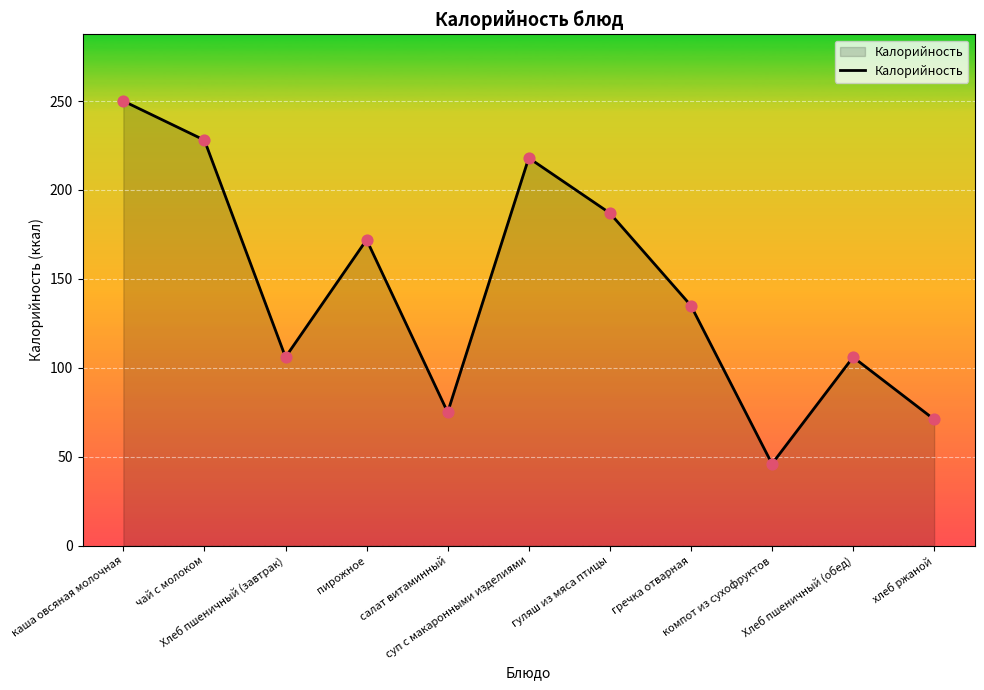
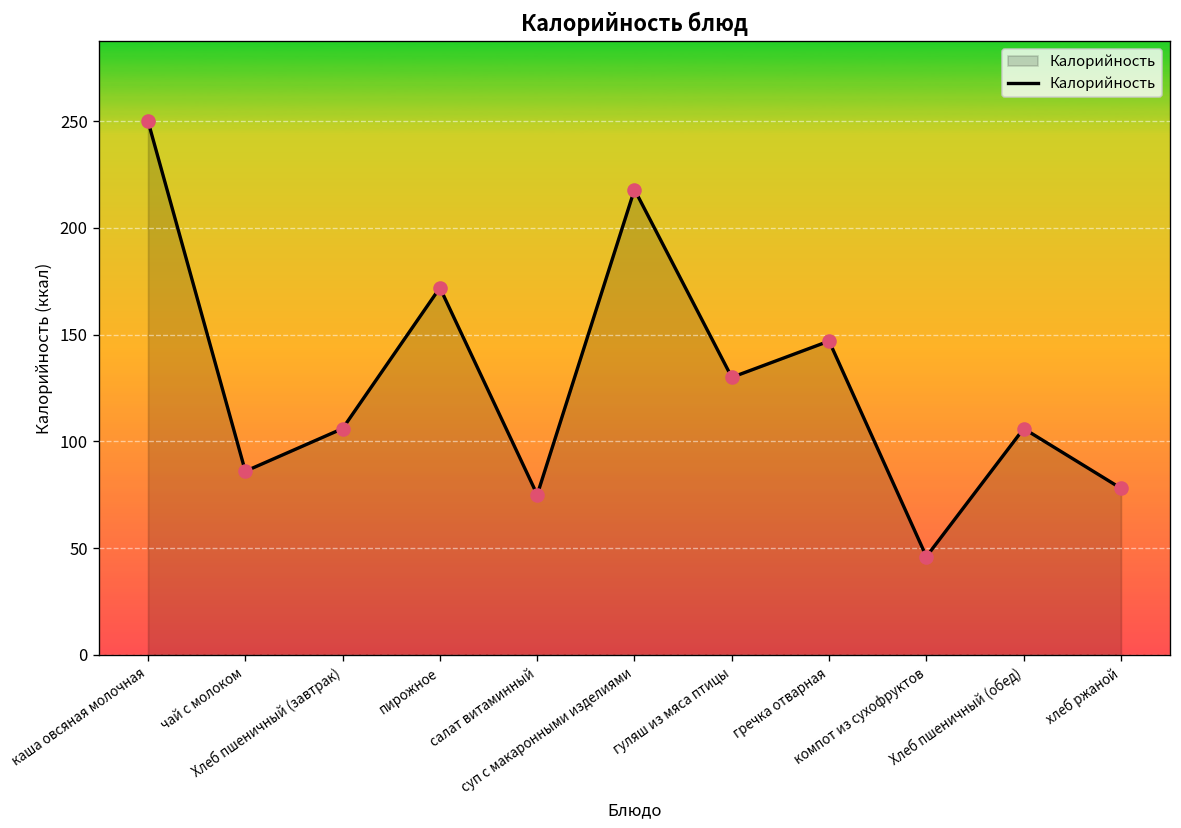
чай с молоком: 228 -> 86
гуляш из мяса птицы: 187 -> 130
гречка отварная: 135 -> 147
хлеб ржаной: 71 -> 78
